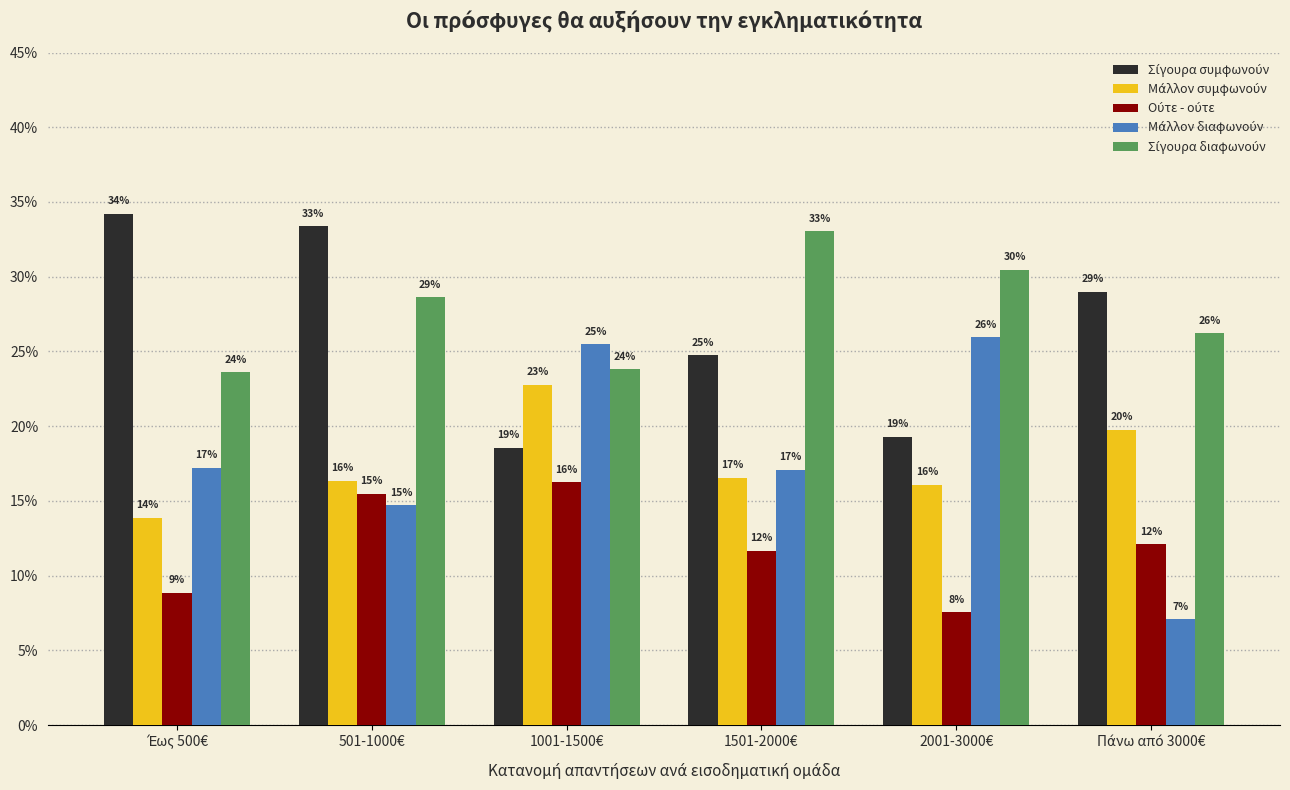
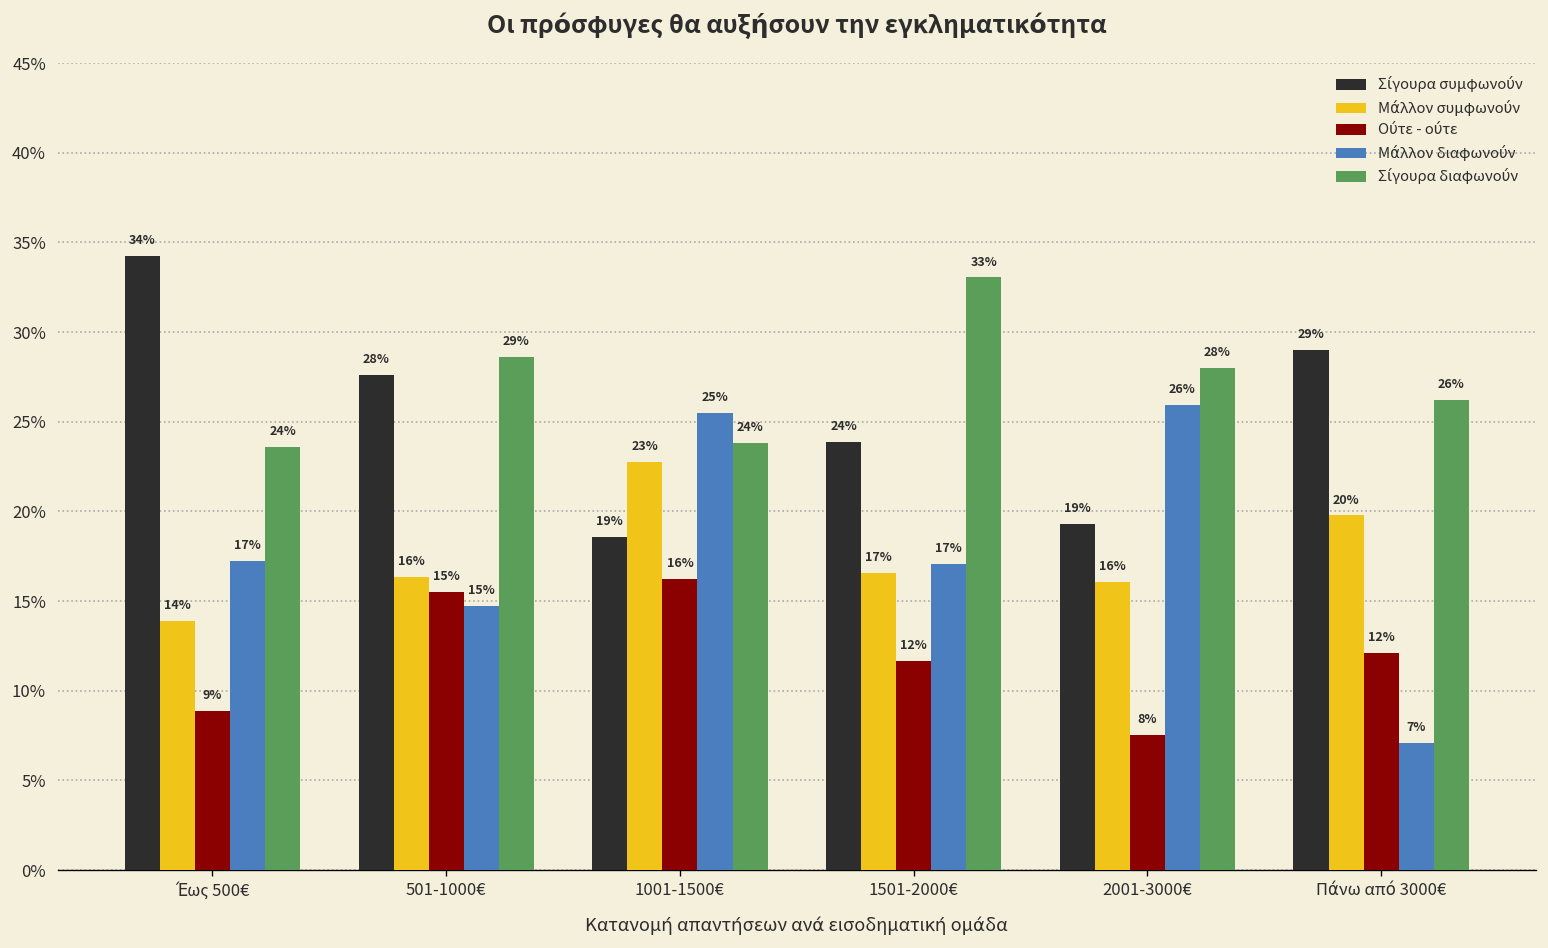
Σίγουρα συμφωνούν, 501-1000€: 33% -> 28%
Σίγουρα συμφωνούν, 1501-2000€: 25% -> 24%
Σίγουρα διαφωνούν, 2001-3000€: 30% -> 28%
